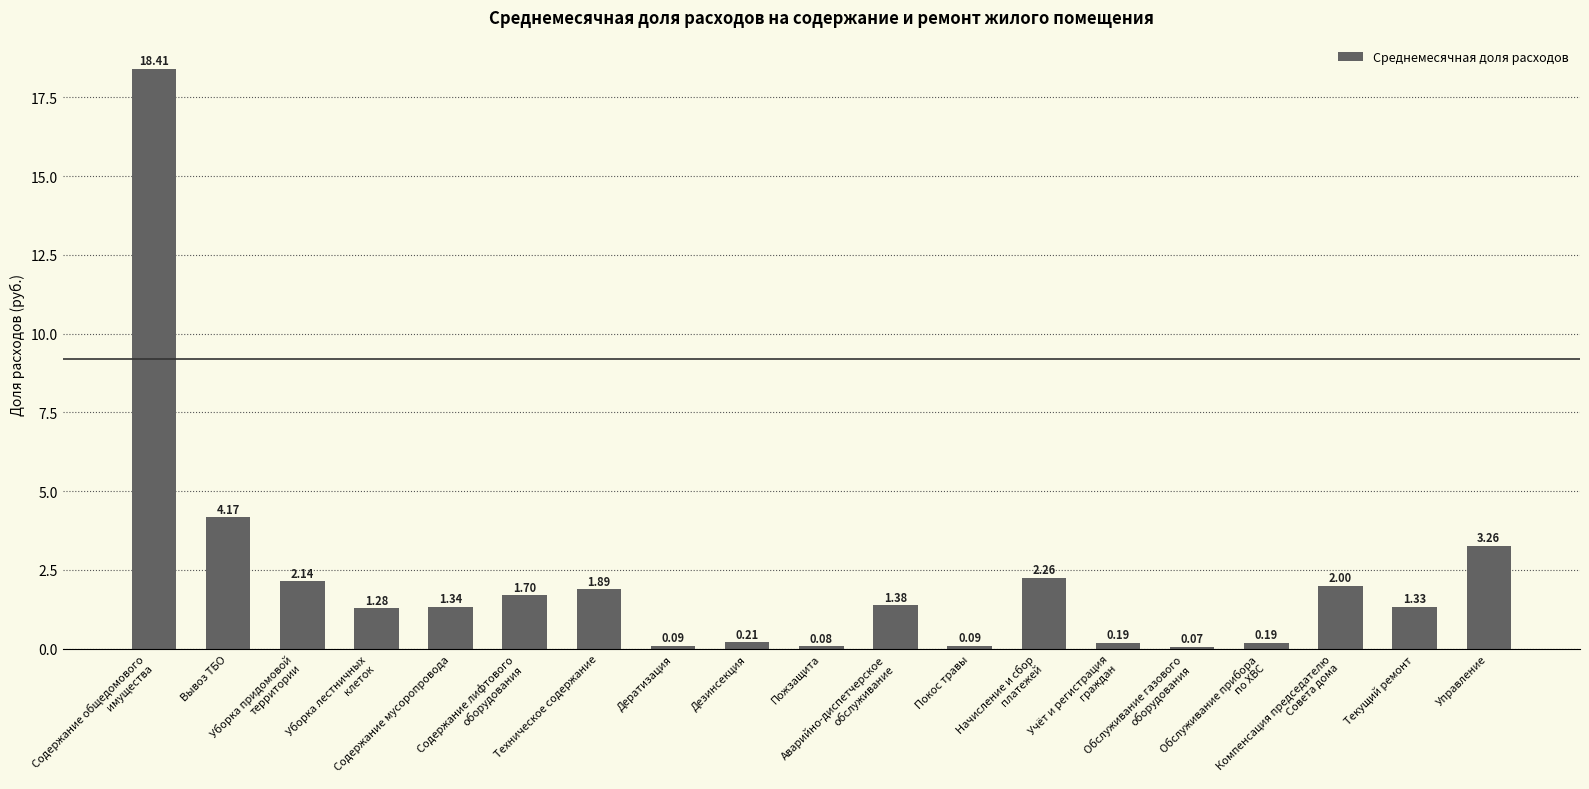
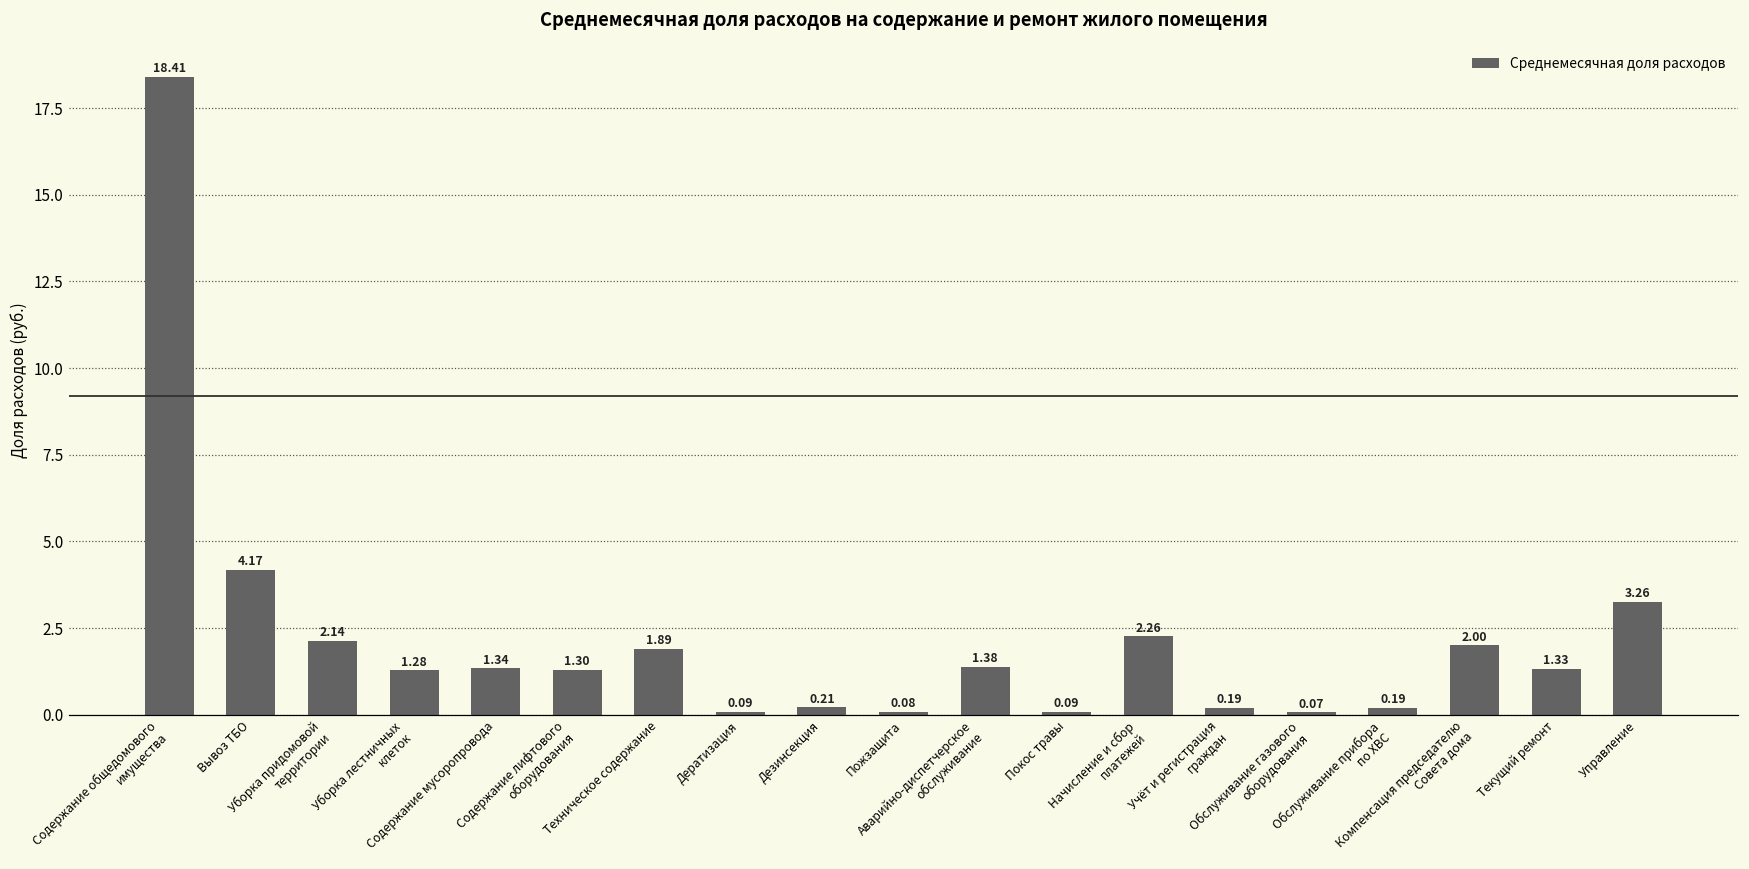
Содержание лифтового оборудования: 1.70 -> 1.30
